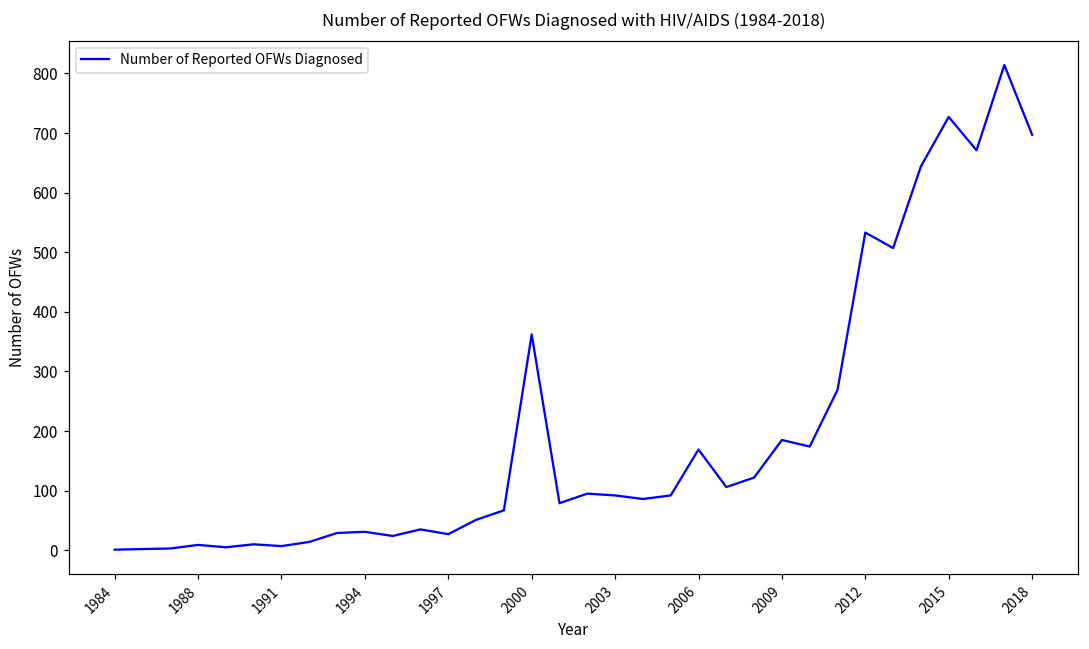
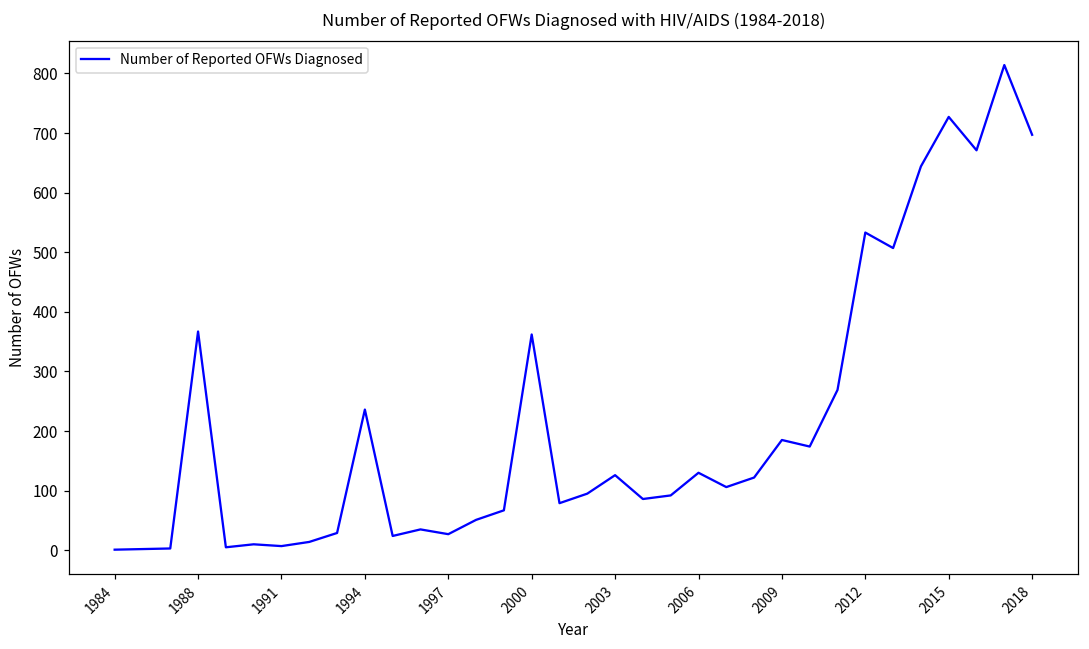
1988: 10 -> 370
1994: 30 -> 240
2003: 90 -> 130
2006: 170 -> 130
